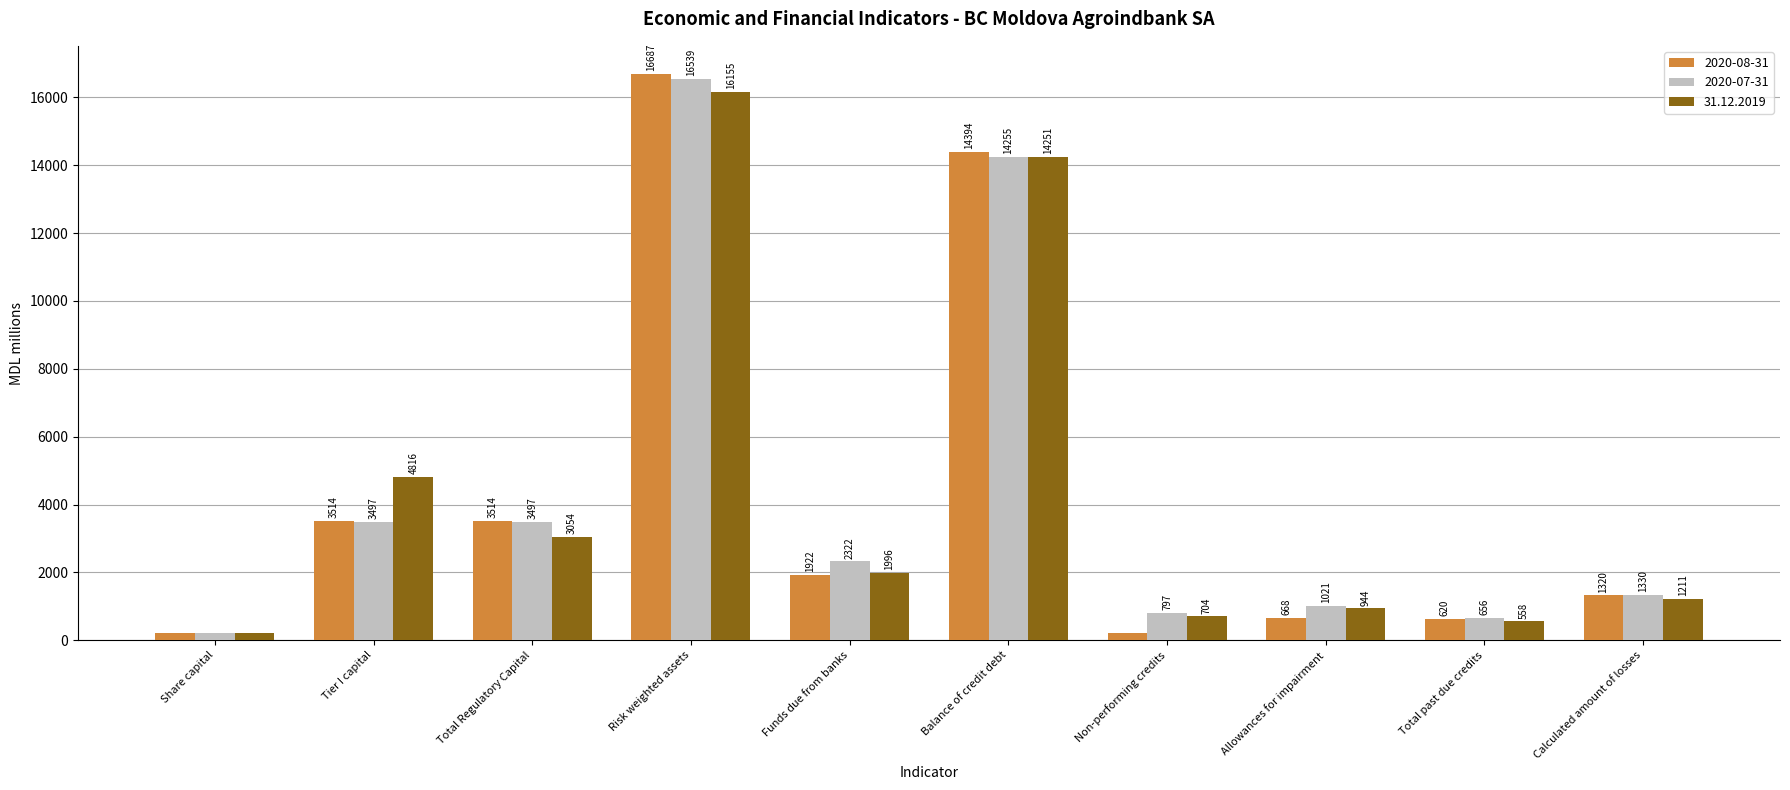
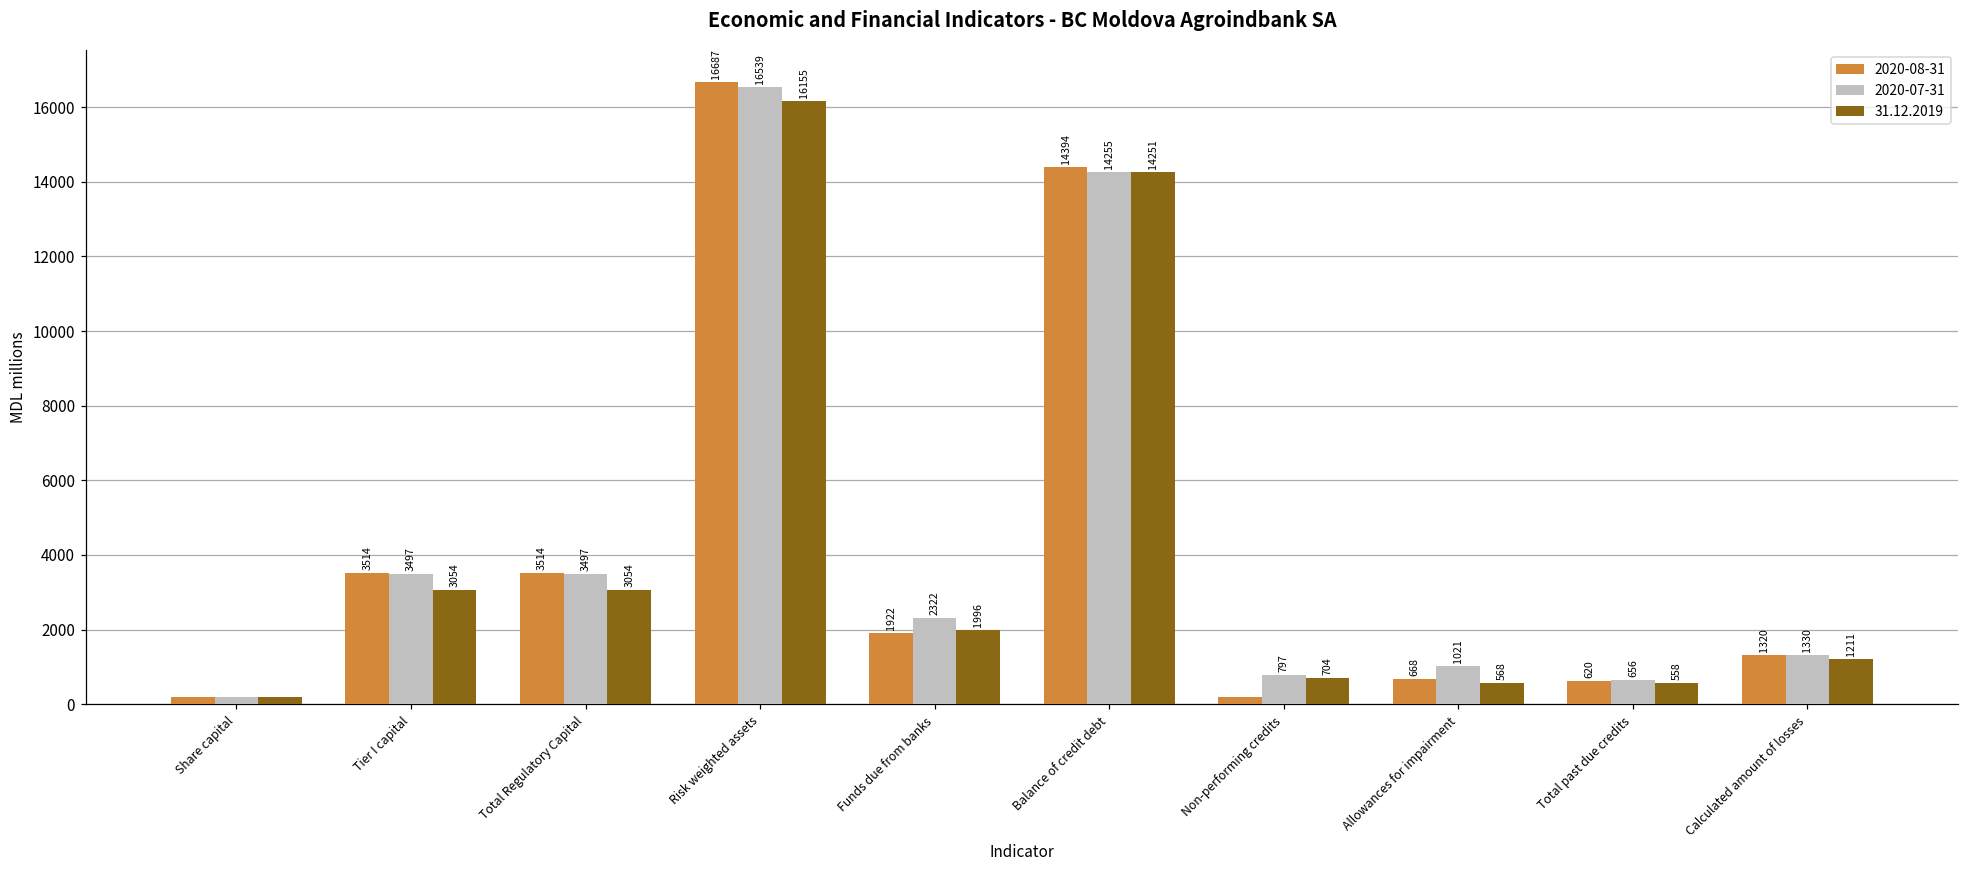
31.12.2019, Tier I capital: 4816 -> 3054
31.12.2019, Allowances for impairment: 944 -> 568
